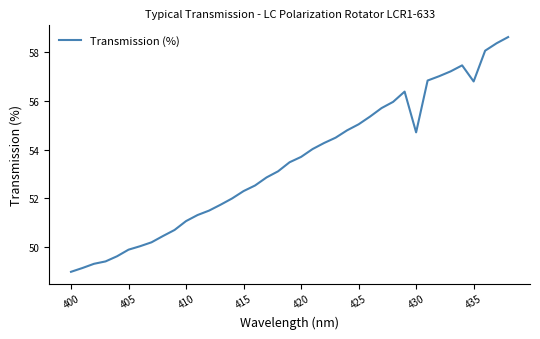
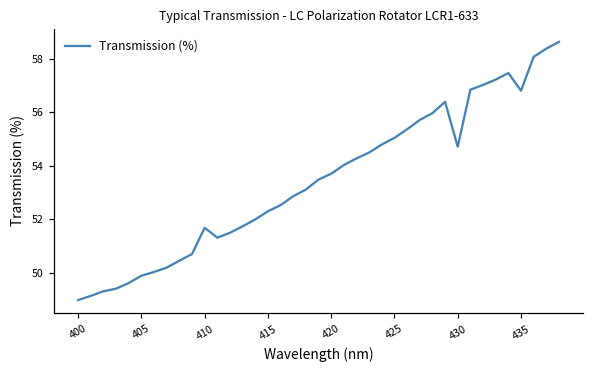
410: 51.1 -> 51.7
